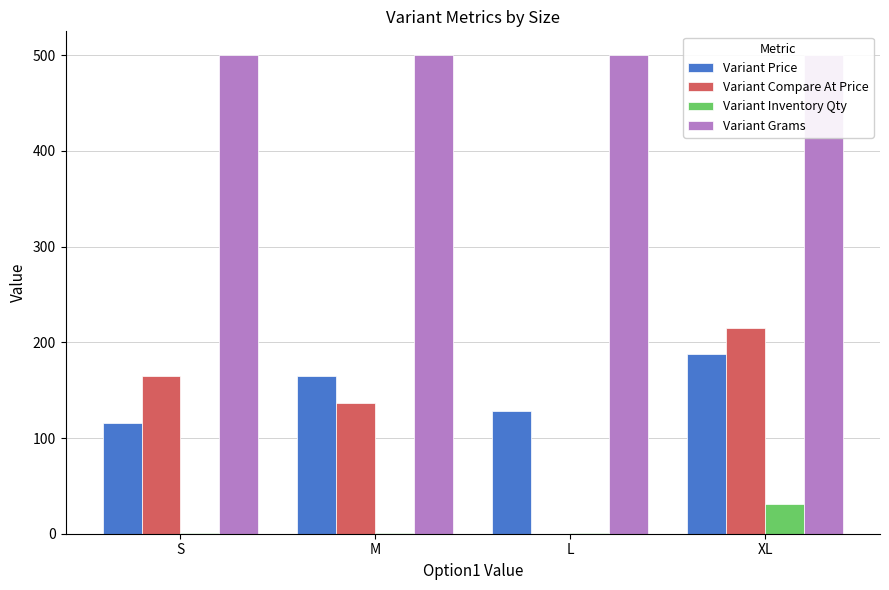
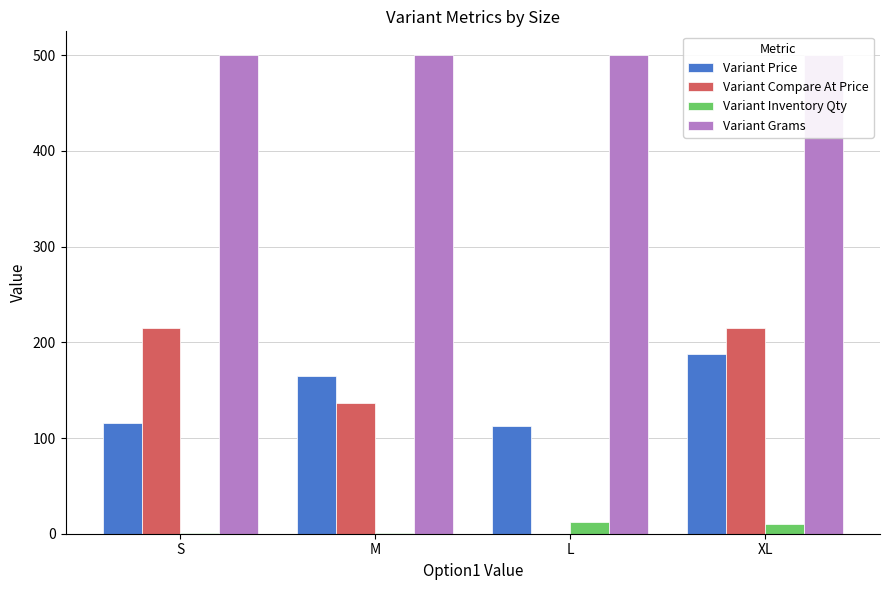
Variant Compare At Price, S: 170 -> 220
Variant Price, L: 130 -> 110
Variant Inventory Qty, L: 0 -> 10
Variant Inventory Qty, XL: 30 -> 10
